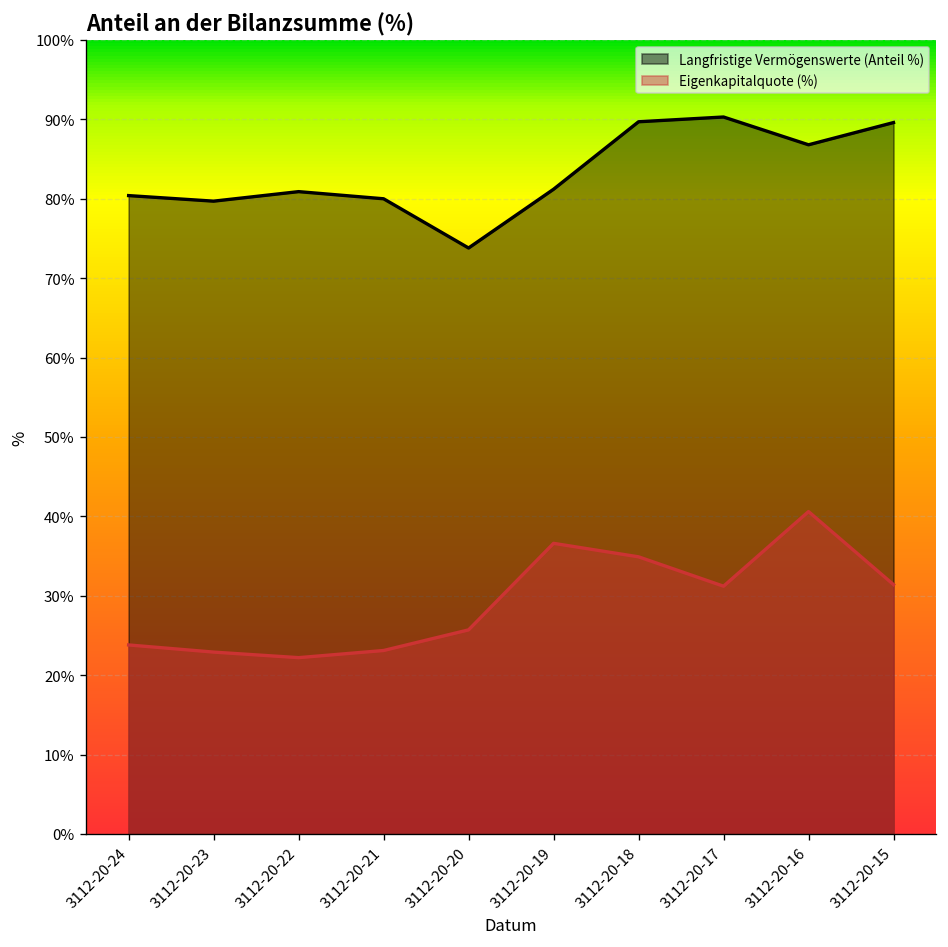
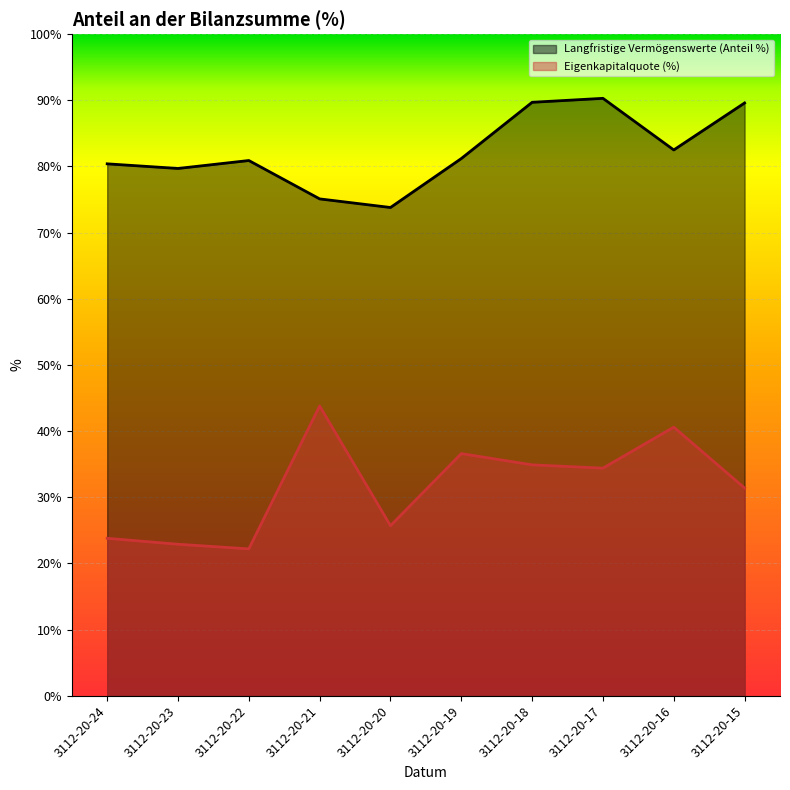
Langfristige Vermögenswerte (Anteil %), 3112-20-21: 80% -> 75%
Eigenkapitalquote (%), 3112-20-21: 23% -> 44%
Eigenkapitalquote (%), 3112-20-17: 31% -> 34%
Langfristige Vermögenswerte (Anteil %), 3112-20-16: 87% -> 83%
